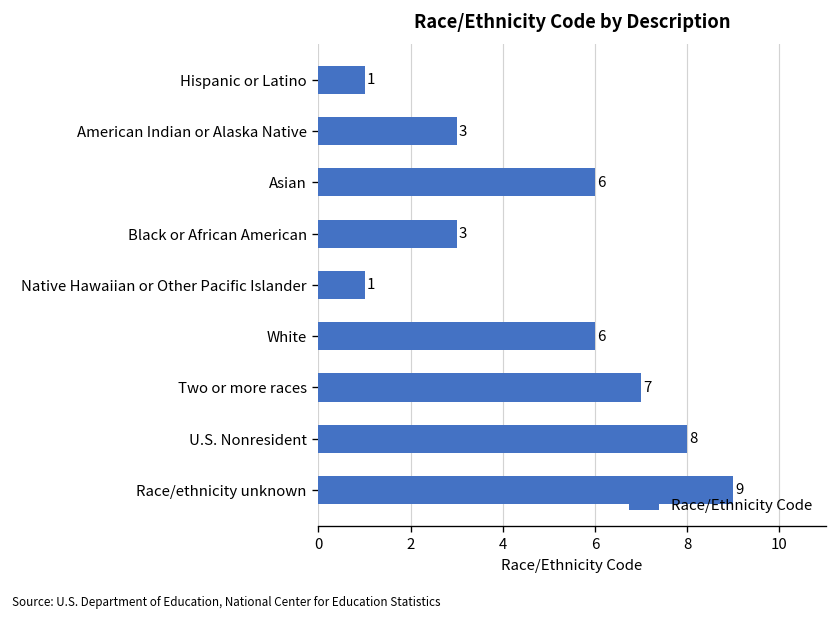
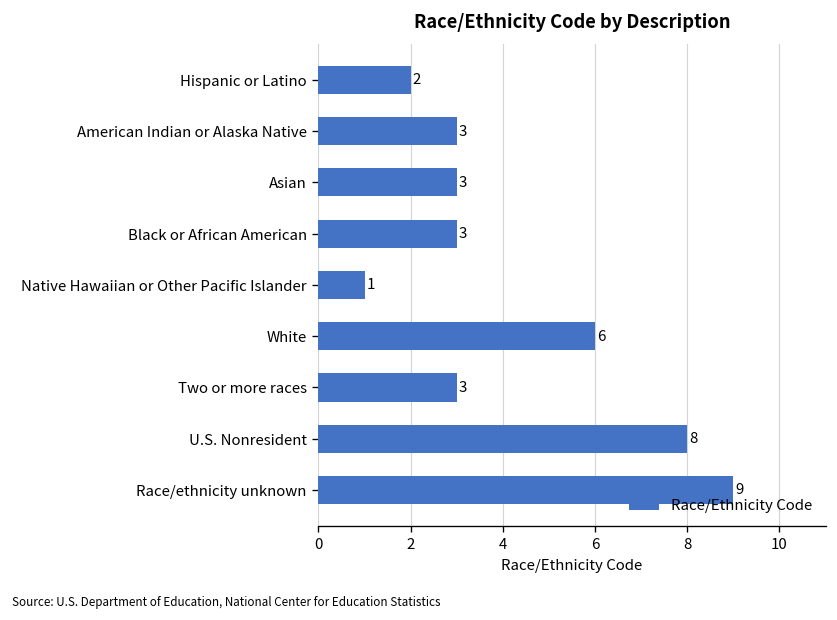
Hispanic or Latino: 1 -> 2
Asian: 6 -> 3
Two or more races: 7 -> 3
